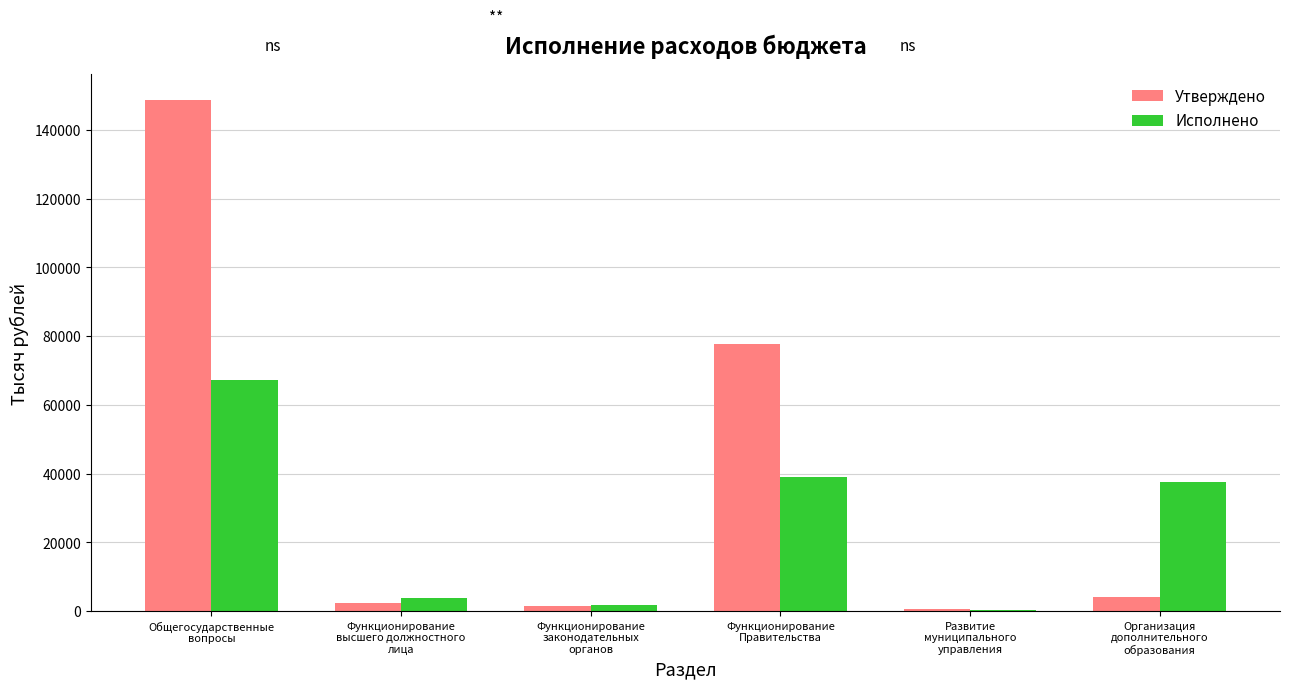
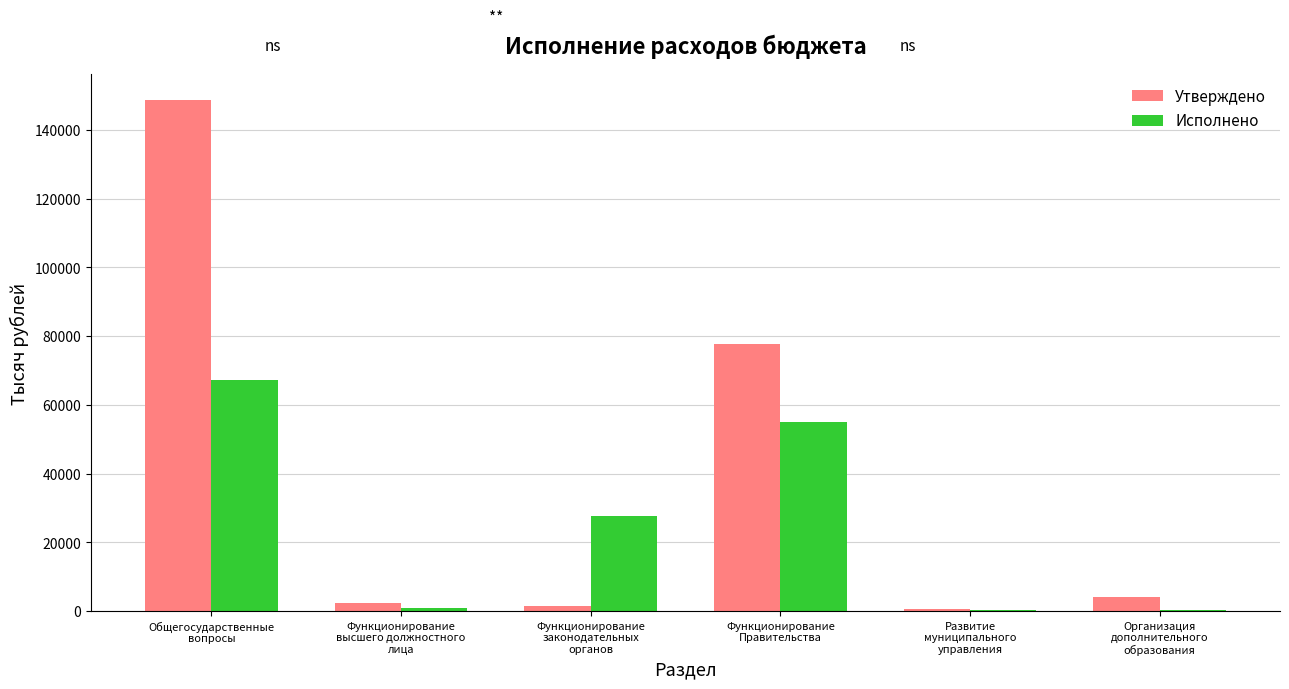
Исполнено, Функционирование высшего должностного лица: 4000 -> 1000
Исполнено, Функционирование законодательных органов: 2000 -> 28000
Исполнено, Функционирование Правительства: 39000 -> 55000
Исполнено, Организация дополнительного образования: 38000 -> 0
